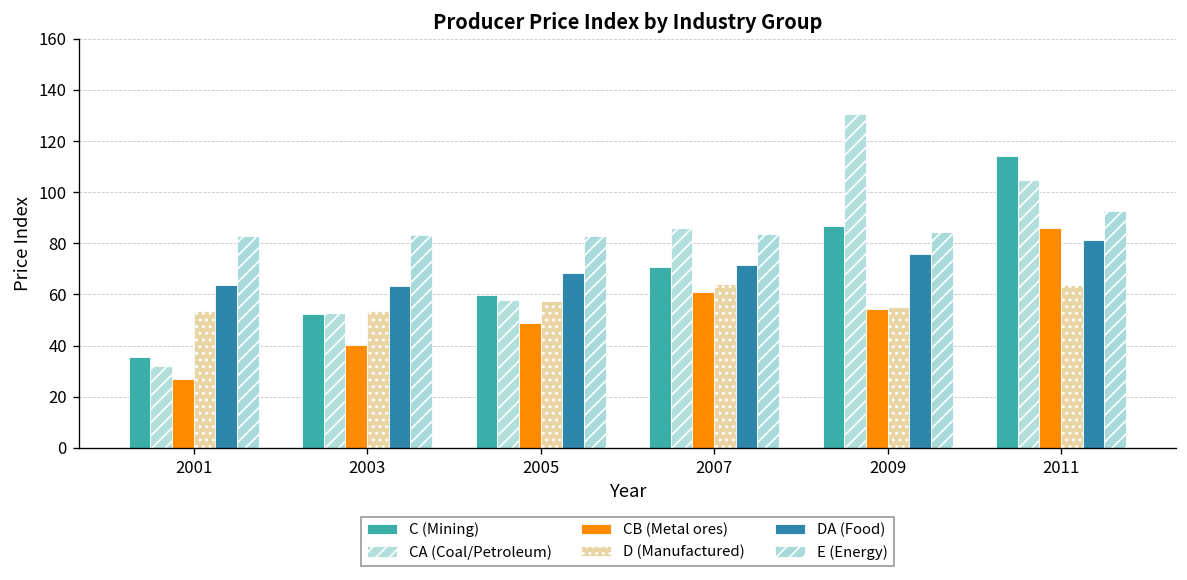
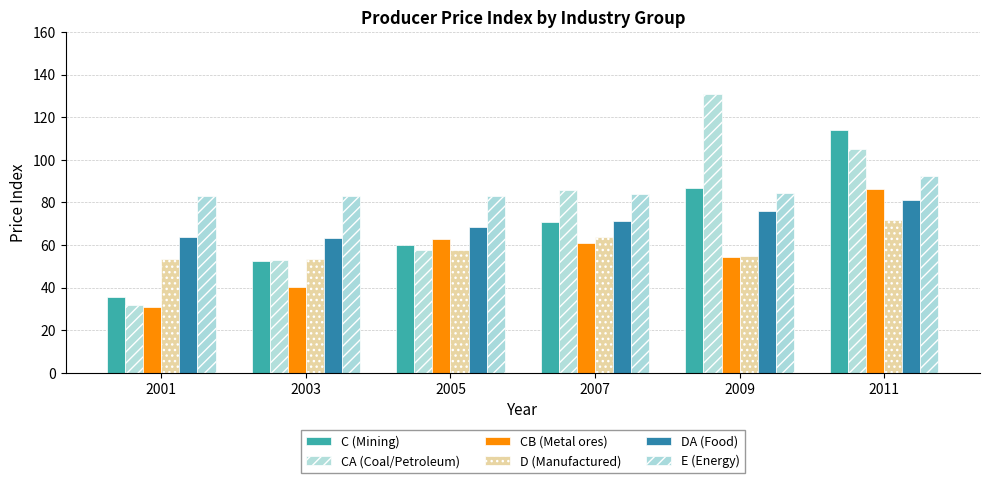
CB (Metal ores), 2001: 27 -> 31
CB (Metal ores), 2005: 49 -> 63
D (Manufactured), 2011: 64 -> 72
